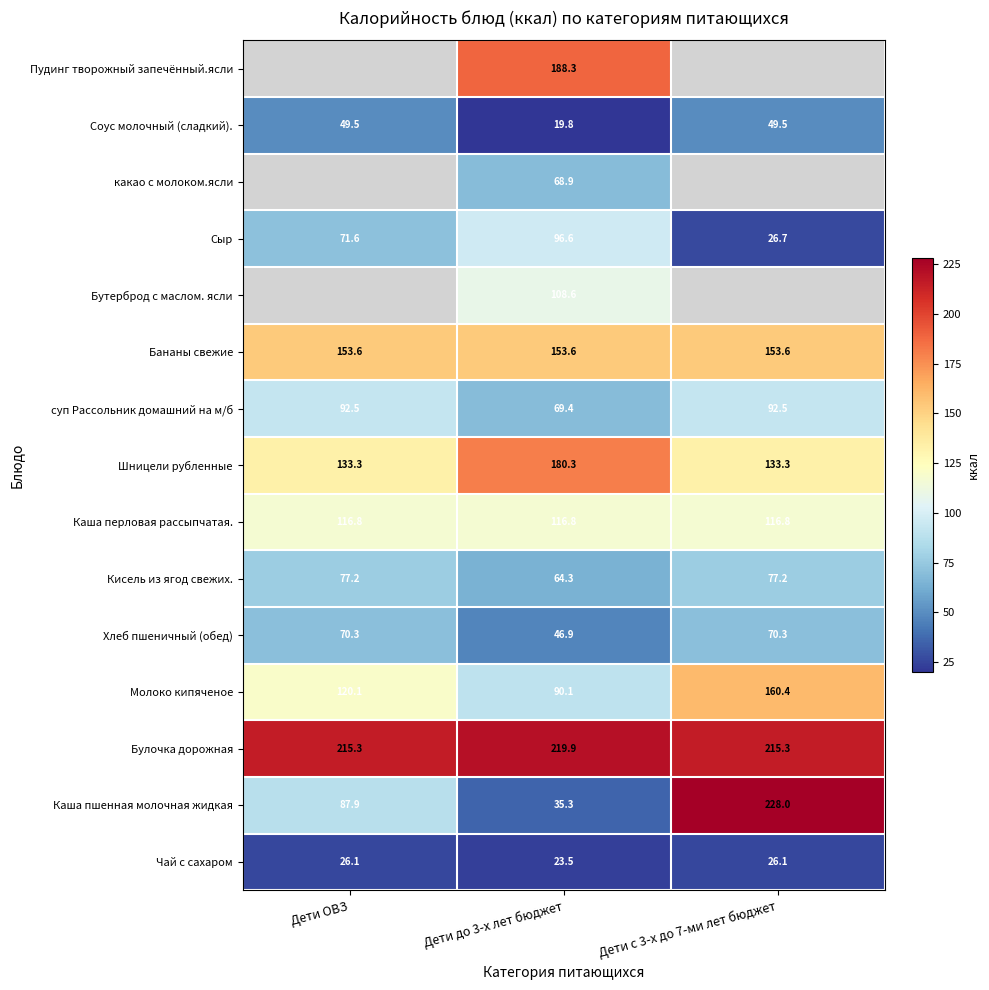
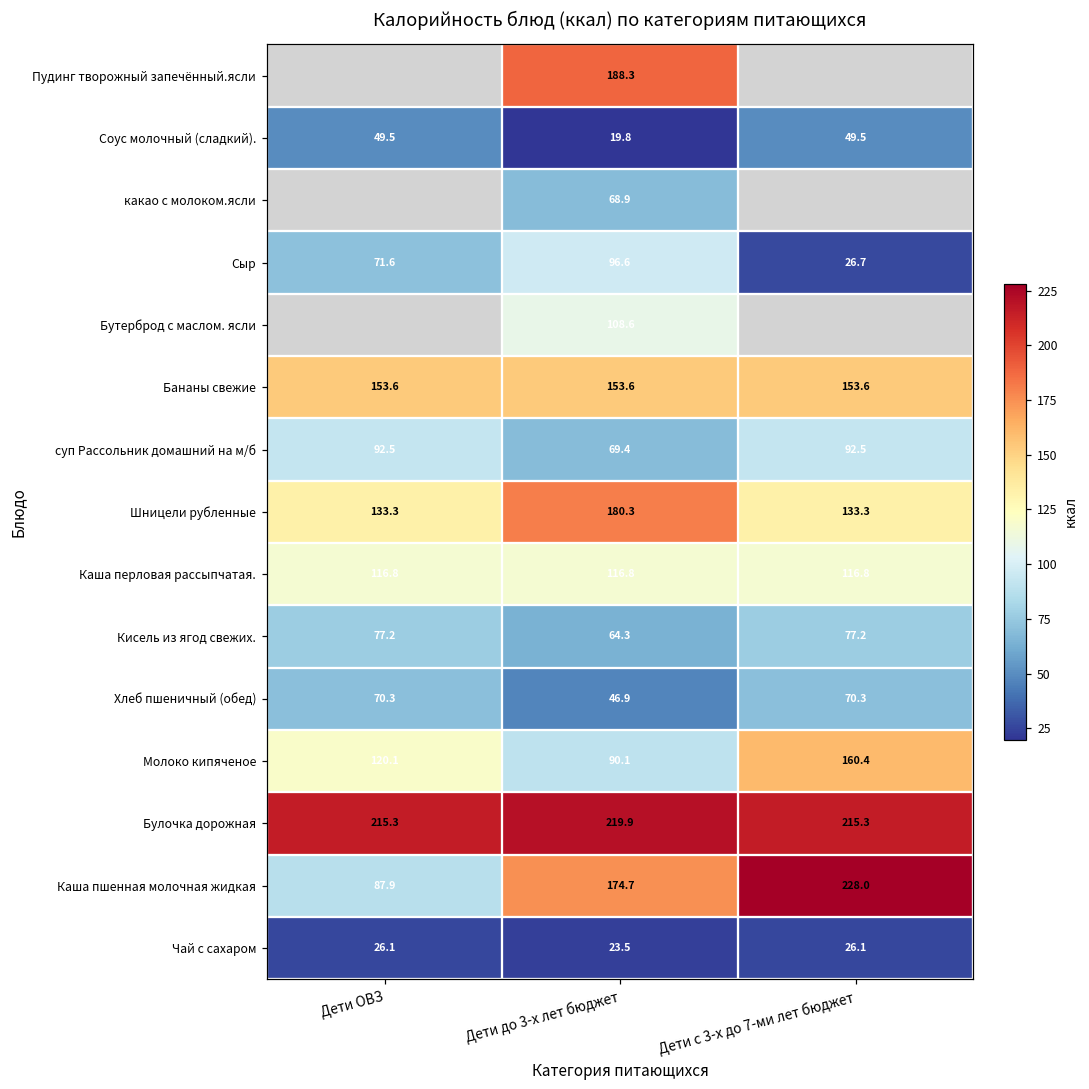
Каша пшенная молочная жидкая, Дети до 3-х лет бюджет: 35.3 -> 174.7
